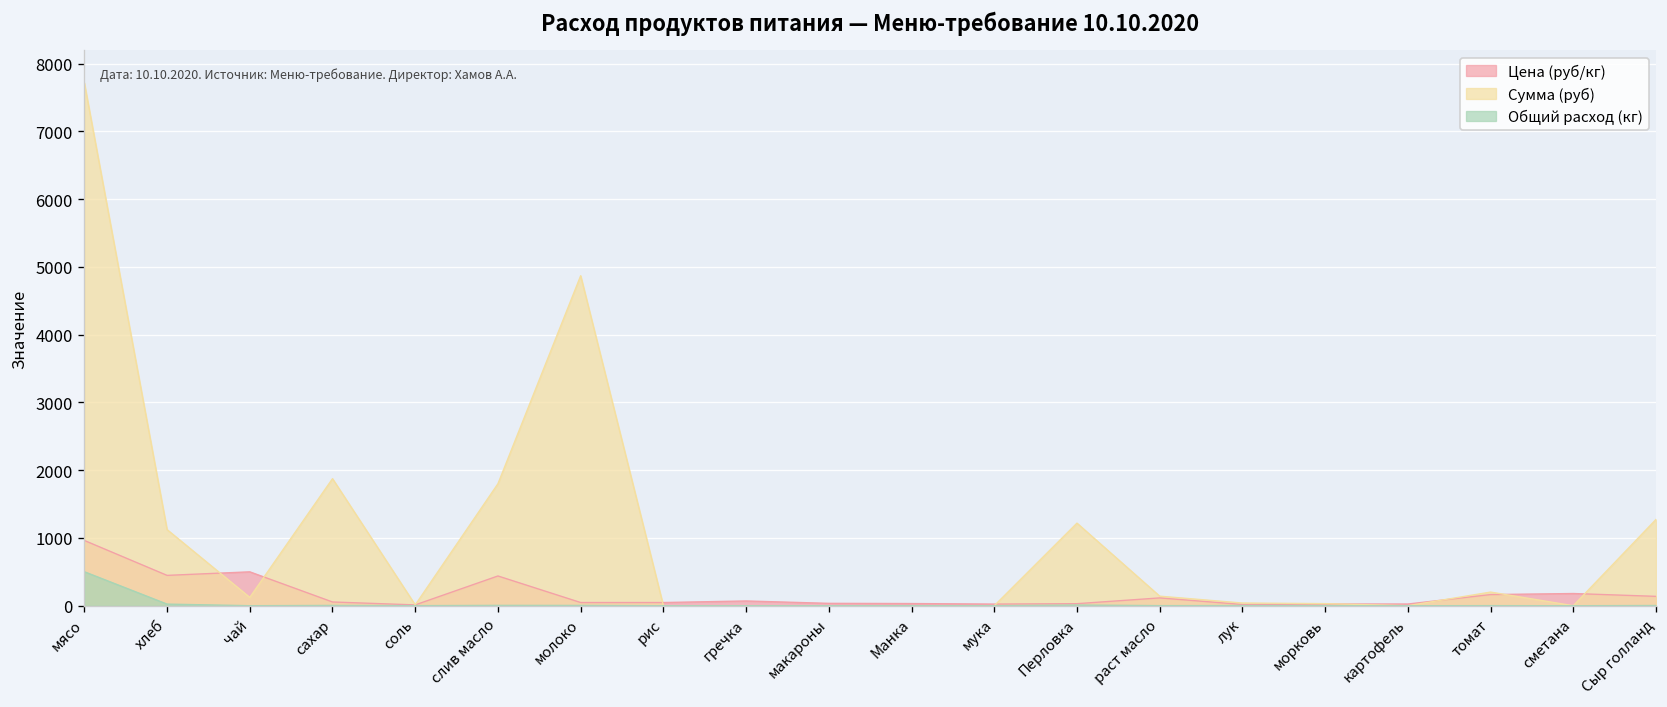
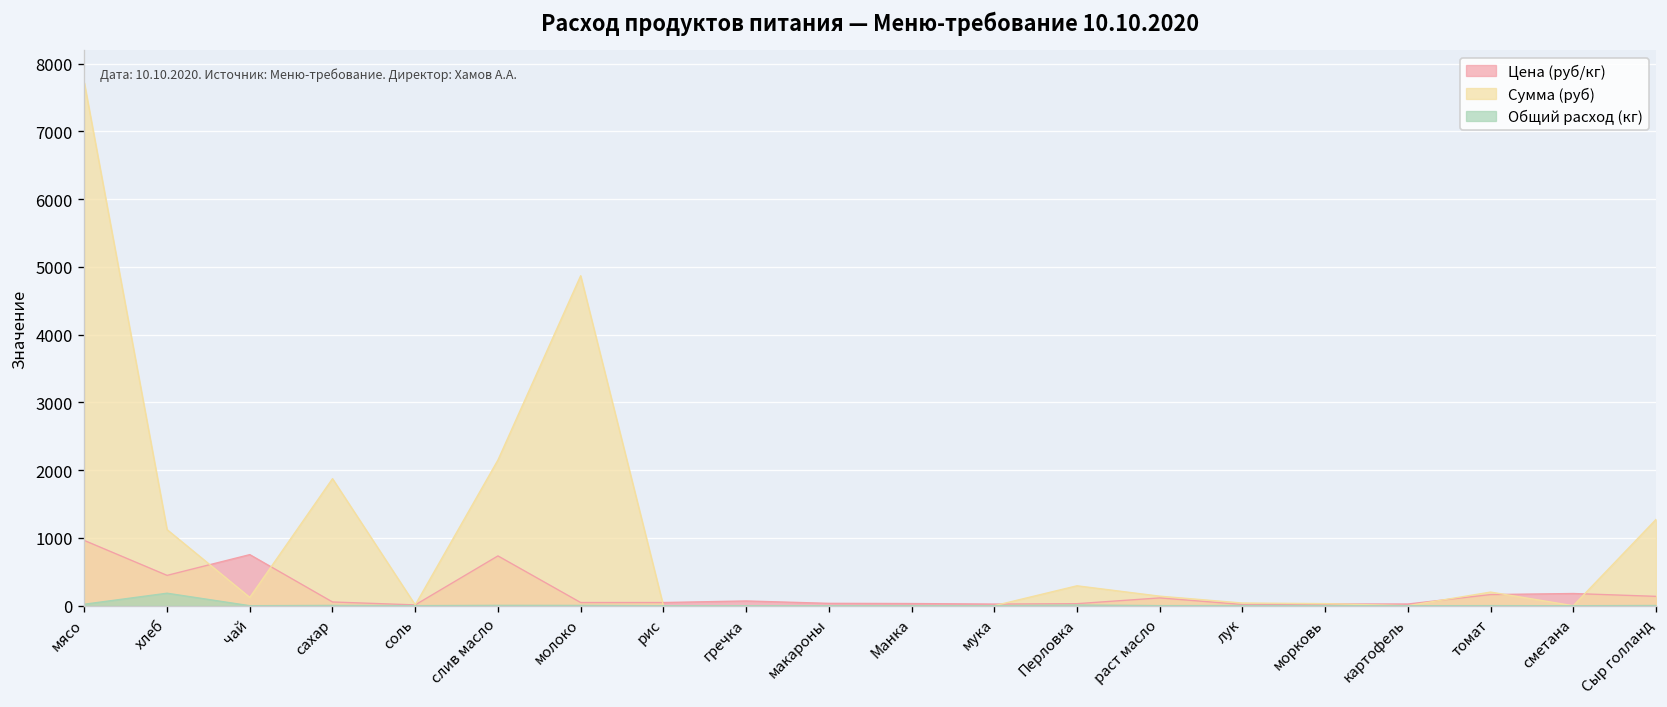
Общий расход (кг), мясо: 500 -> 0
Общий расход (кг), хлеб: 0 -> 200
Цена (руб/кг), чай: 500 -> 800
Цена (руб/кг), слив масло: 400 -> 700
Сумма (руб), слив масло: 1800 -> 2200
Сумма (руб), Перловка: 1200 -> 300
